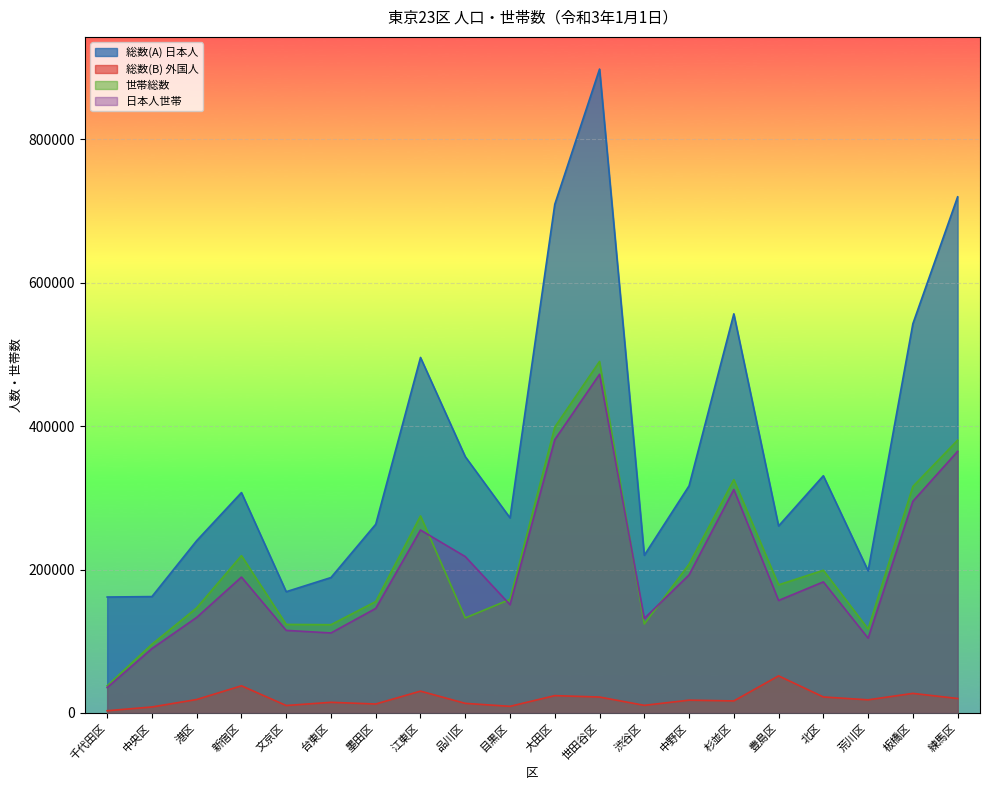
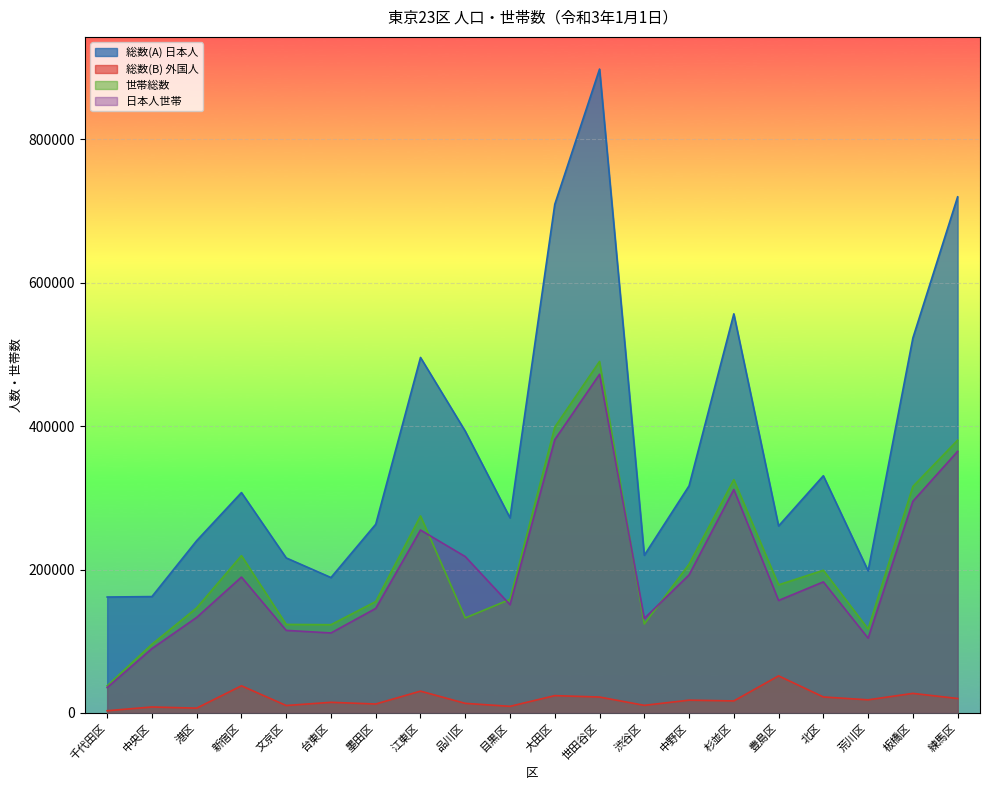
総数(B) 外国人, 港区: 20000 -> 10000
総数(A) 日本人, 文京区: 170000 -> 220000
総数(A) 日本人, 品川区: 360000 -> 390000
総数(A) 日本人, 板橋区: 540000 -> 520000
